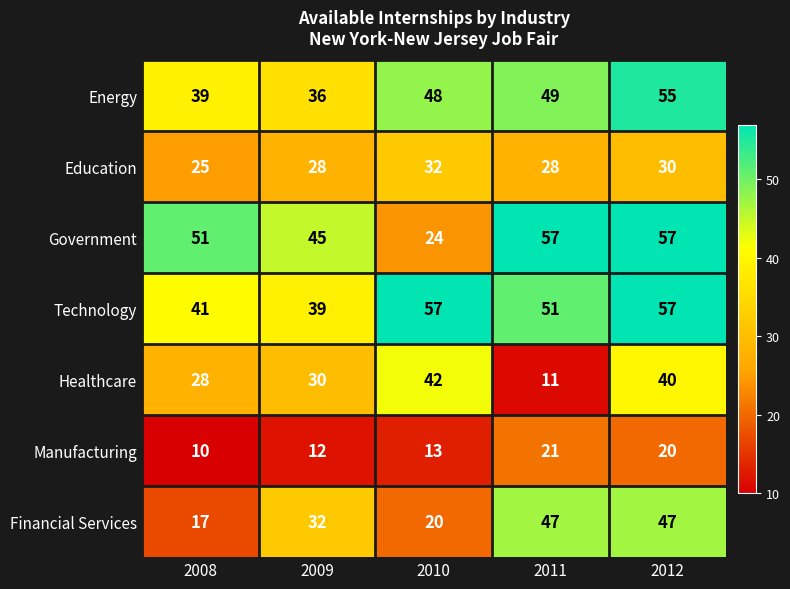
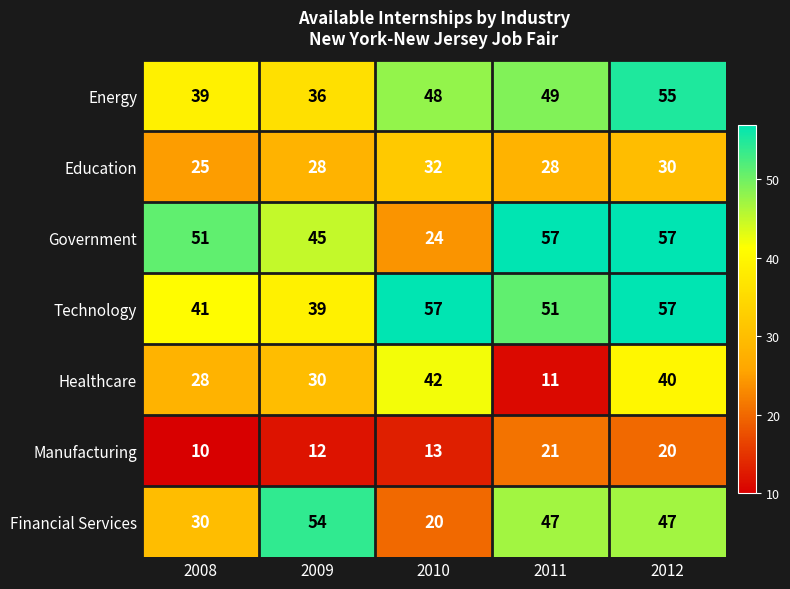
Financial Services, 2008: 17 -> 30
Financial Services, 2009: 32 -> 54
